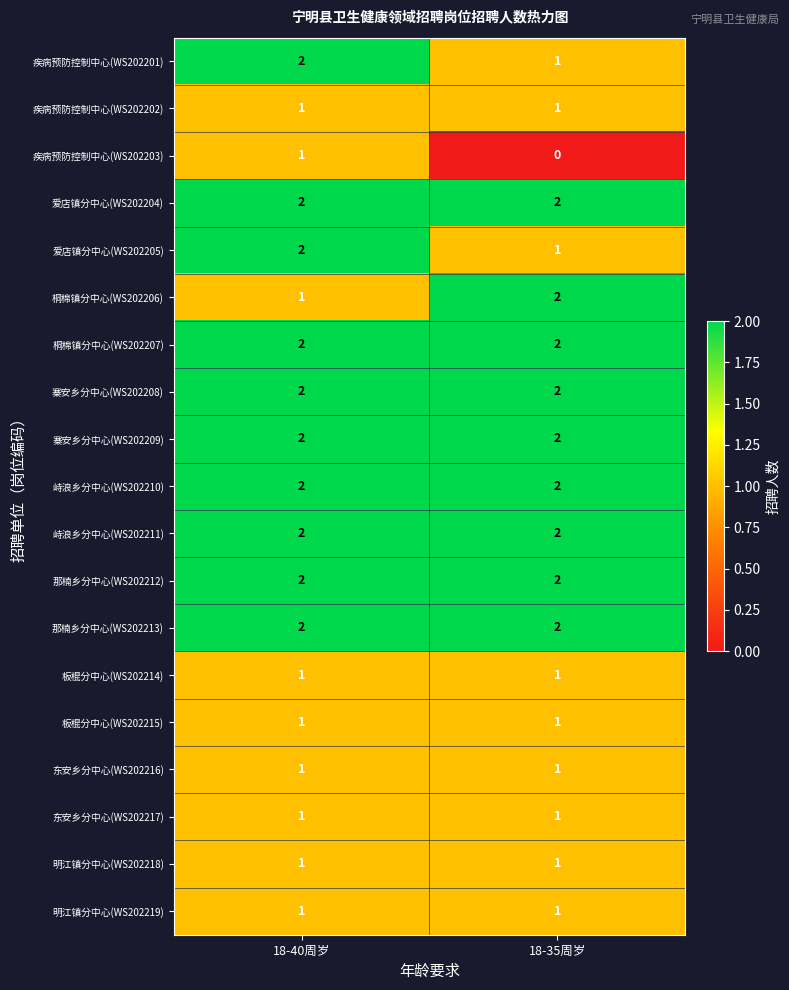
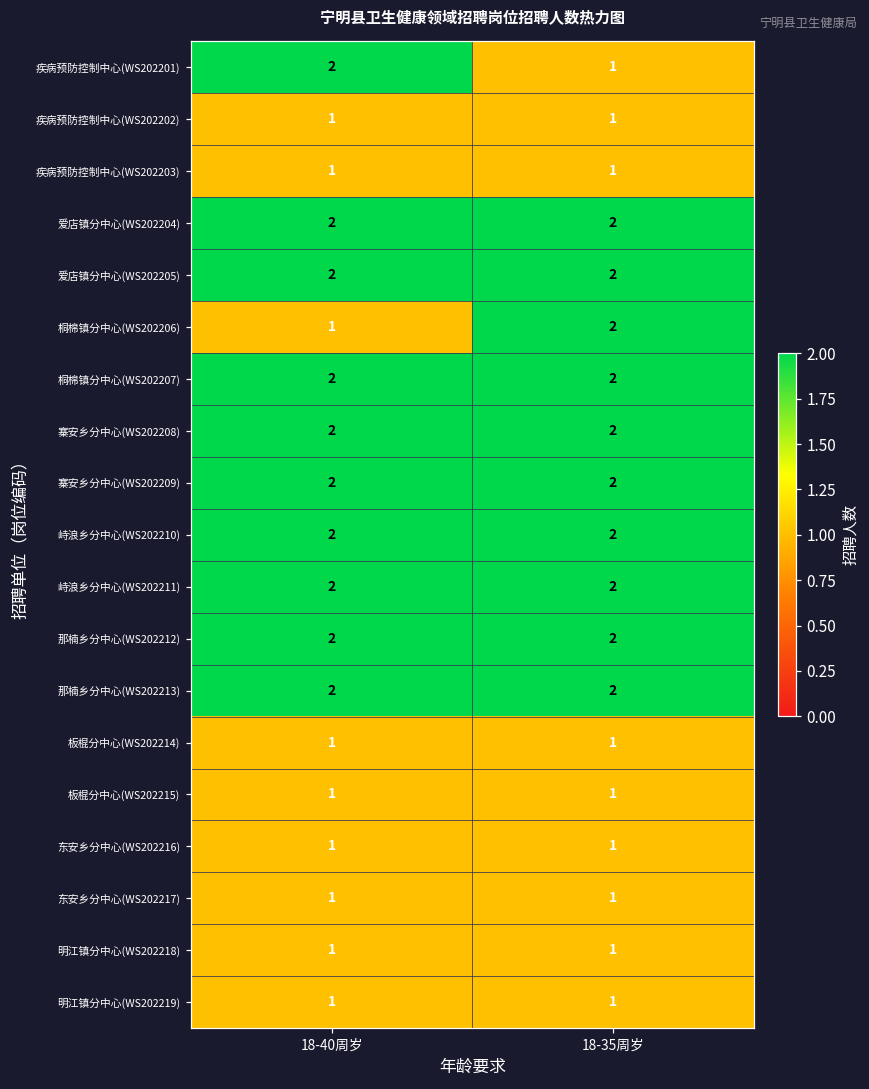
疾病预防控制中心(WS202203), 18-35周岁: 0 -> 1
爱店镇分中心(WS202205), 18-35周岁: 1 -> 2
